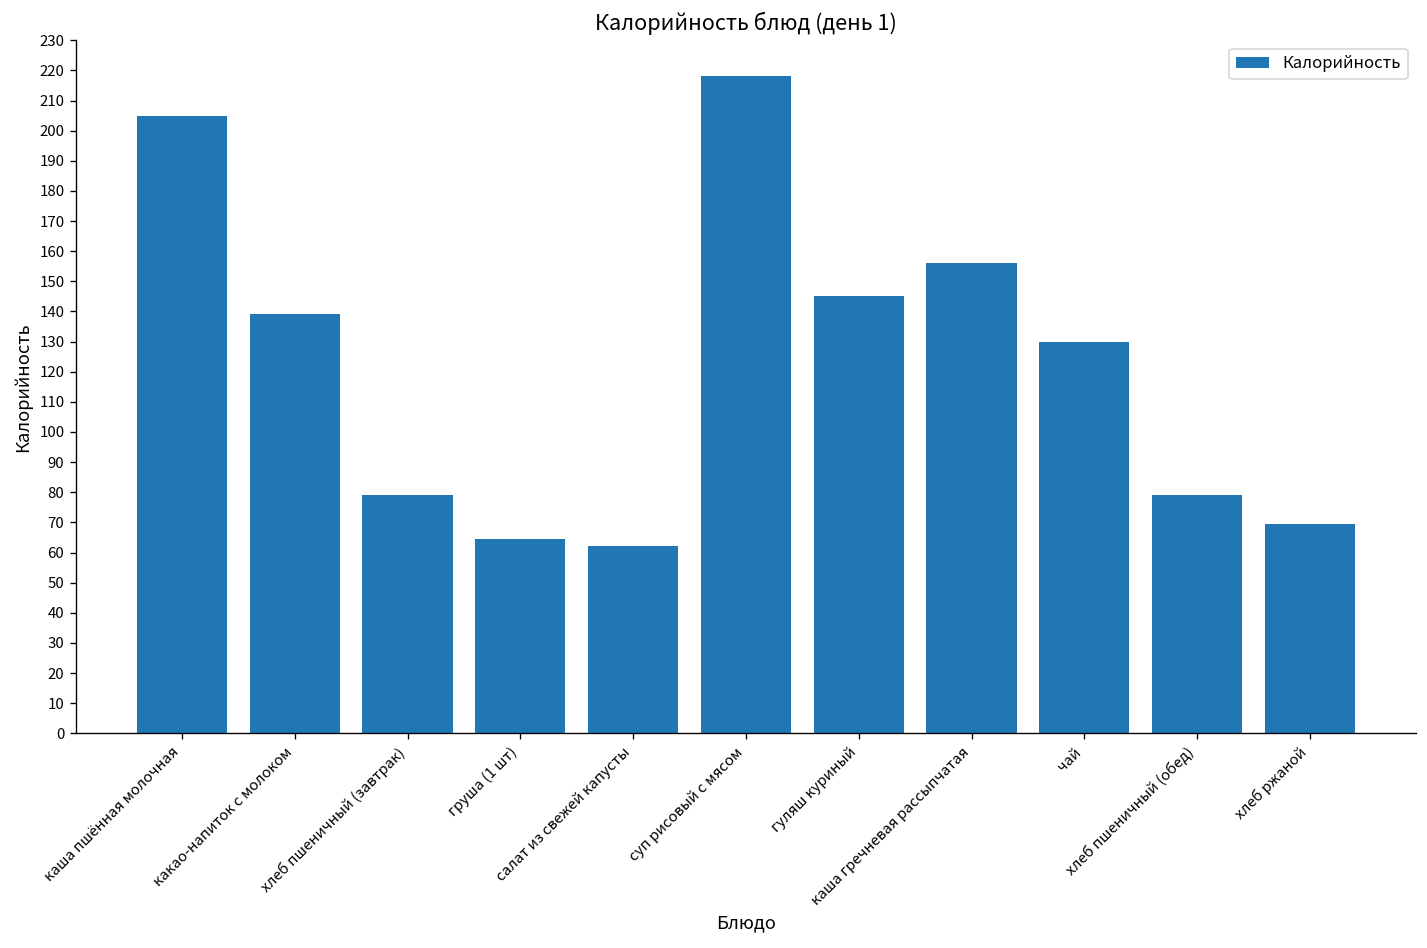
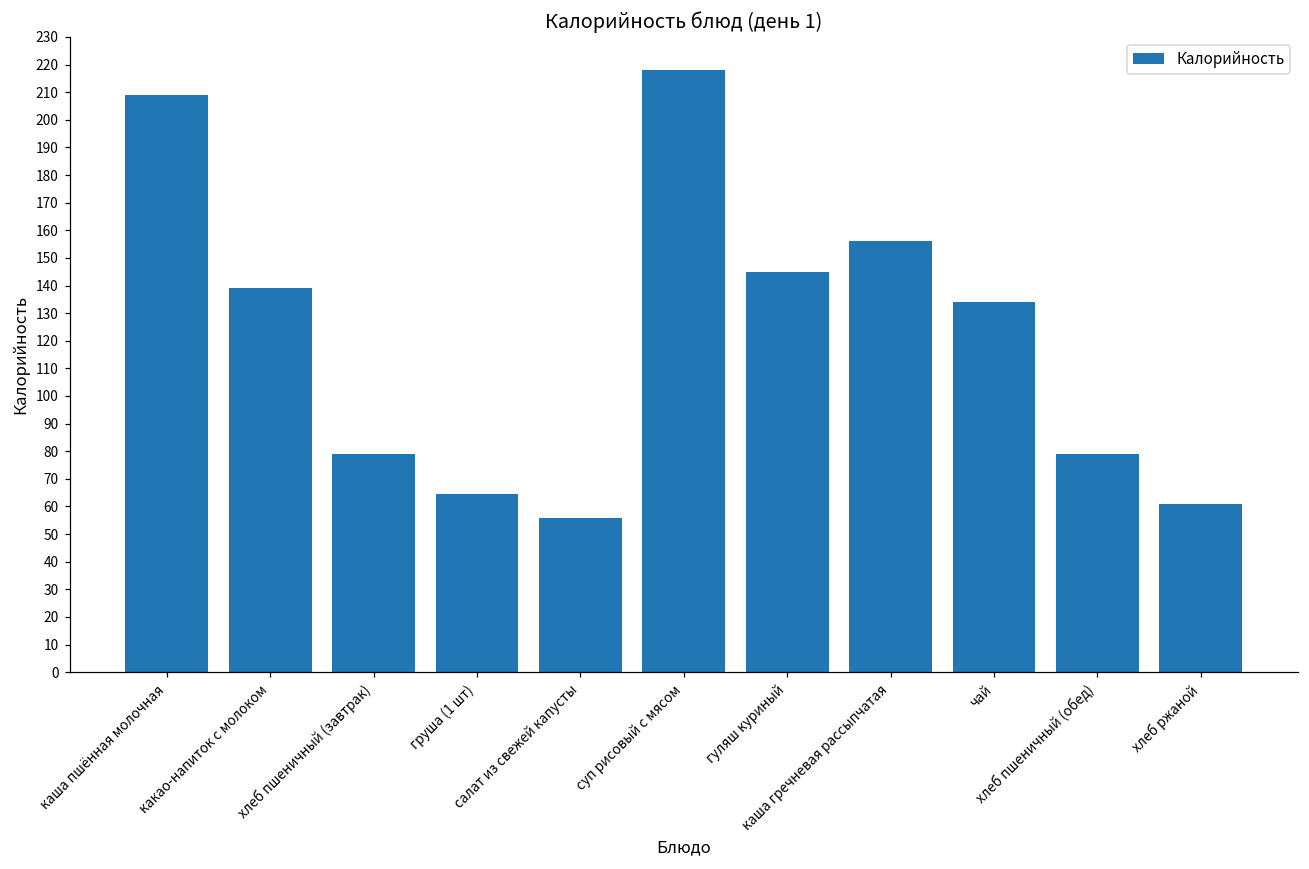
каша пшённая молочная: 205 -> 209
салат из свежей капусты: 62 -> 56
чай: 130 -> 134
хлеб ржаной: 70 -> 61
